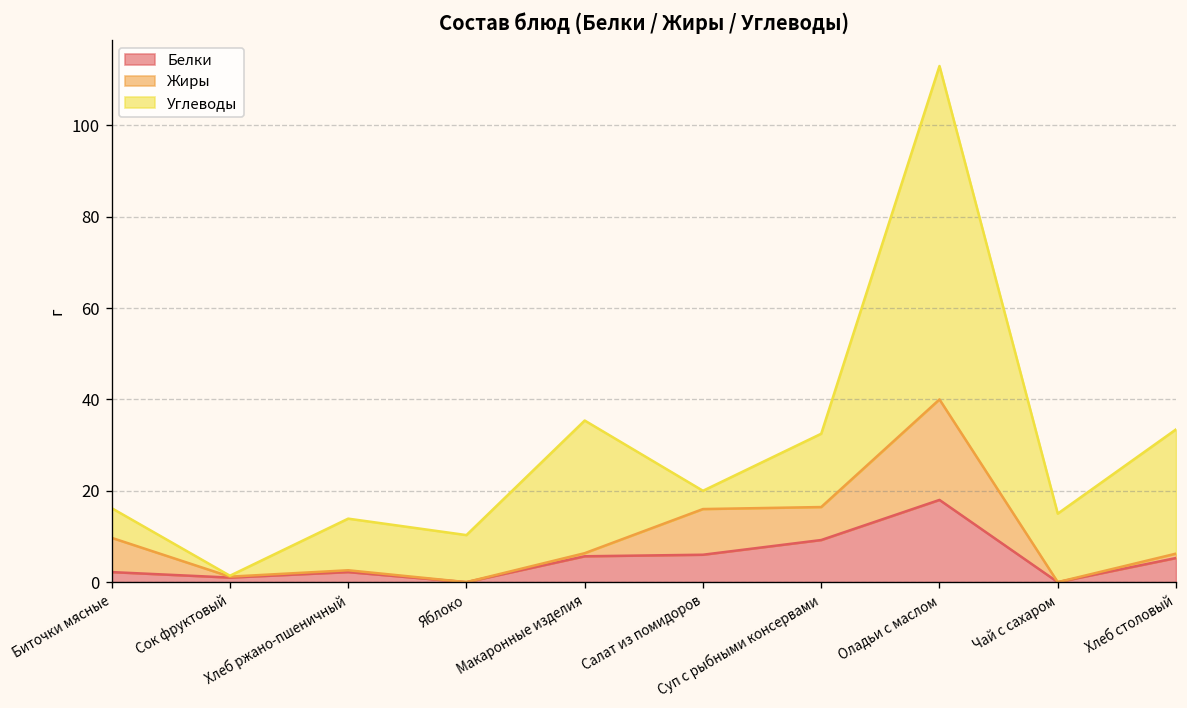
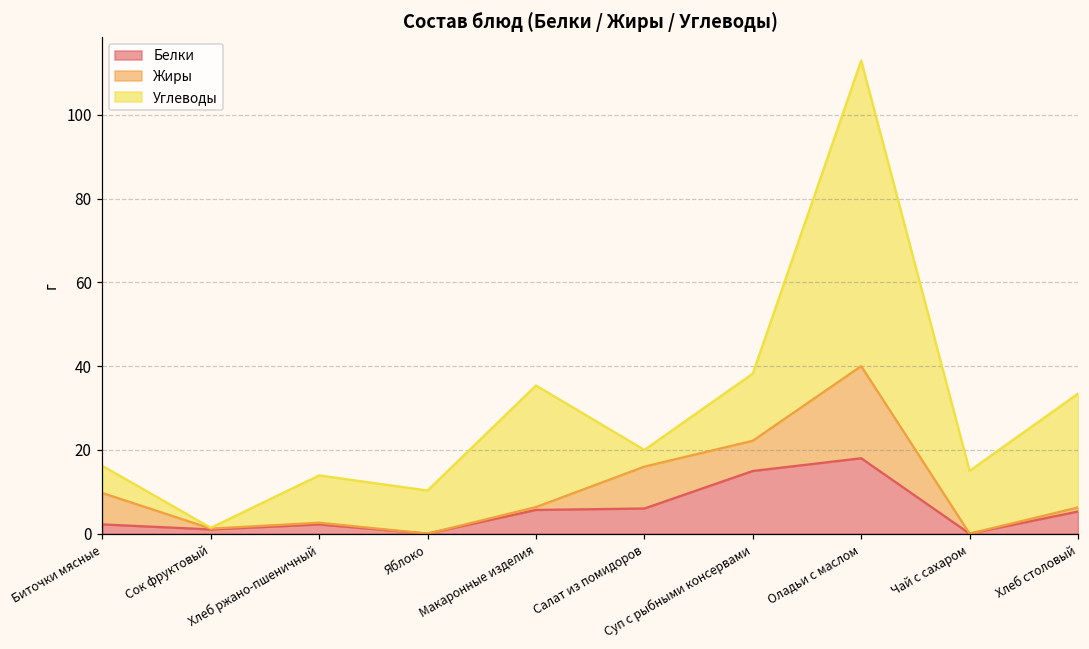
Белки, Суп с рыбными консервами: 9 -> 15
